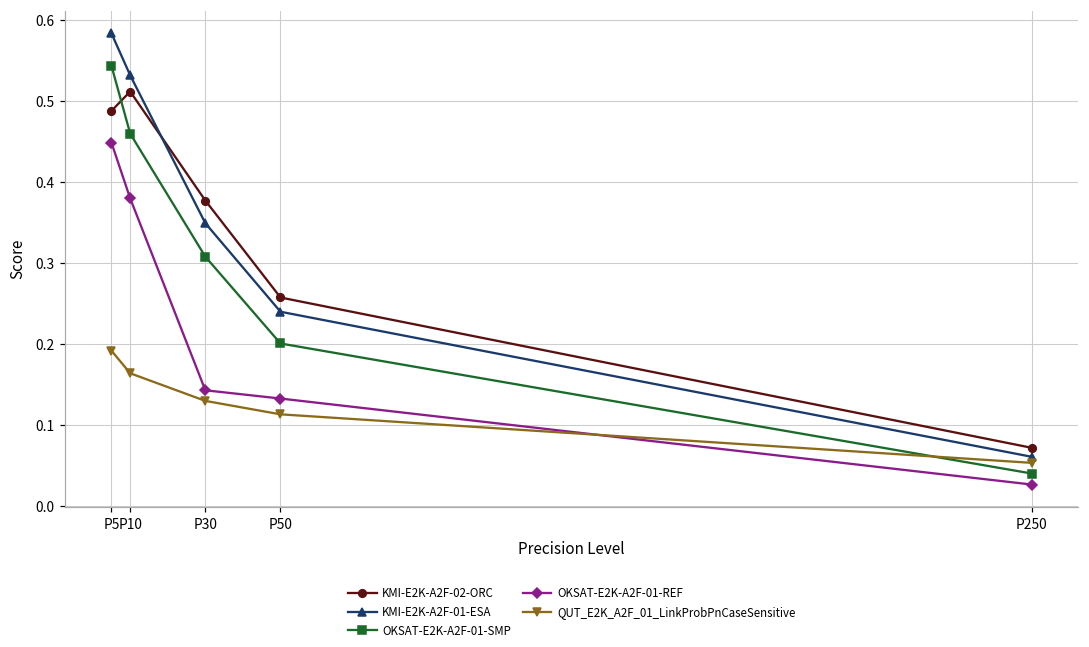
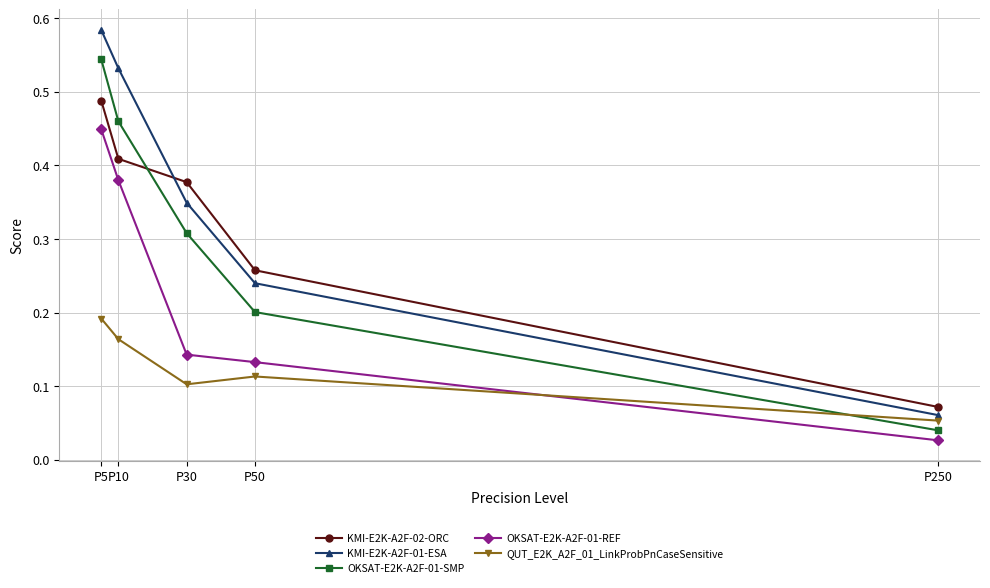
KMI-E2K-A2F-02-ORC, P10: 0.51 -> 0.41
QUT_E2K_A2F_01_LinkProbPnCaseSensitive, P30: 0.13 -> 0.10
